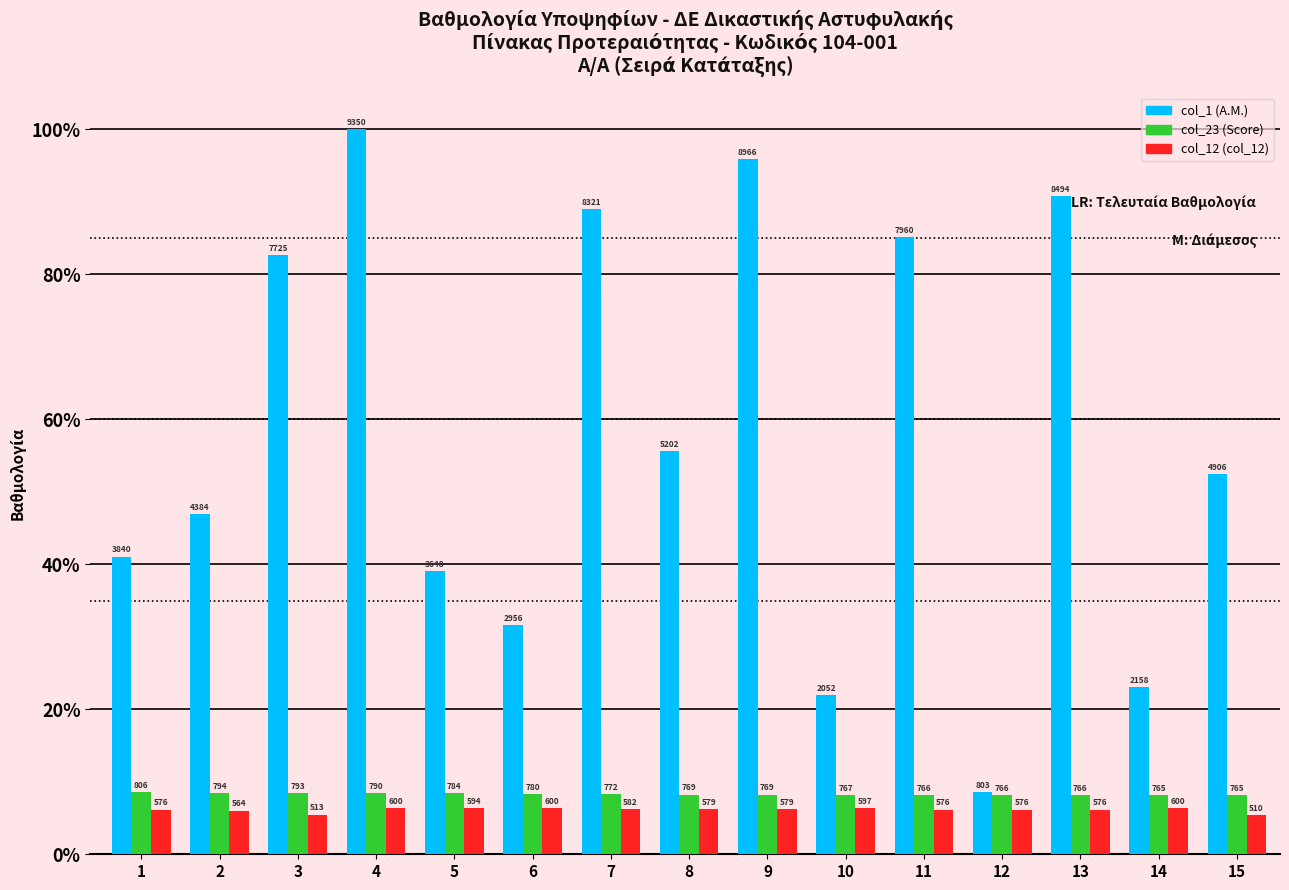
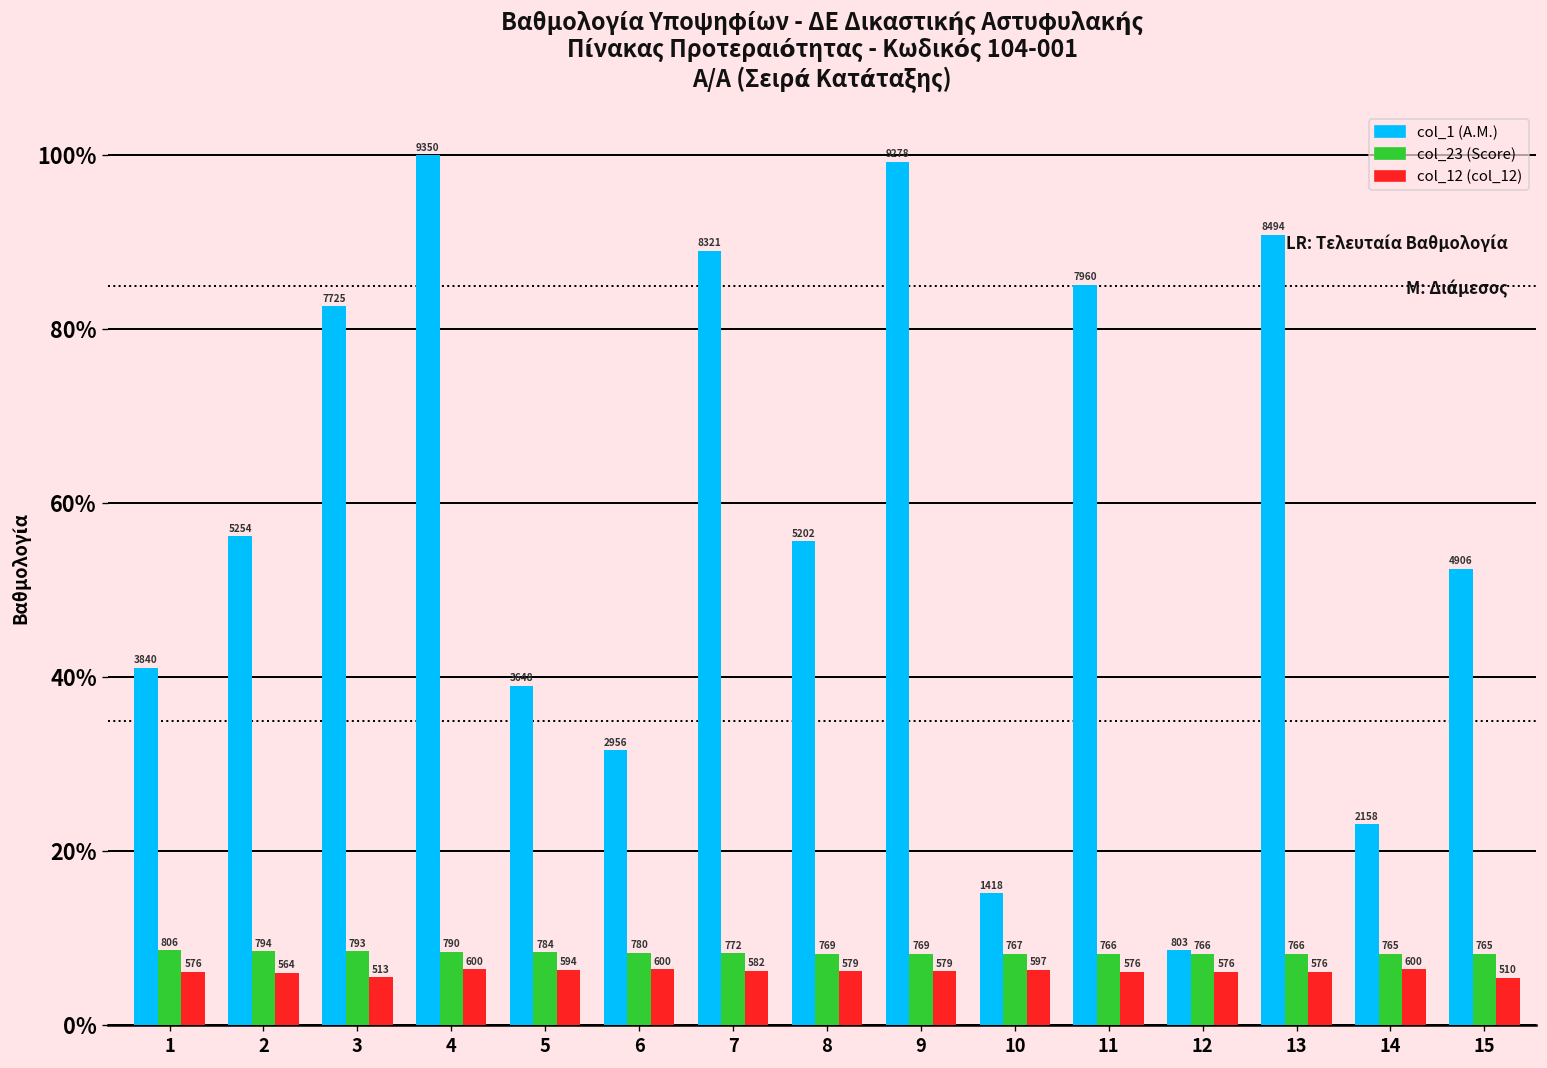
col_1 (A.M.), 2: 4384 -> 5254
col_1 (A.M.), 9: 8966 -> 9278
col_1 (A.M.), 10: 2052 -> 1418
